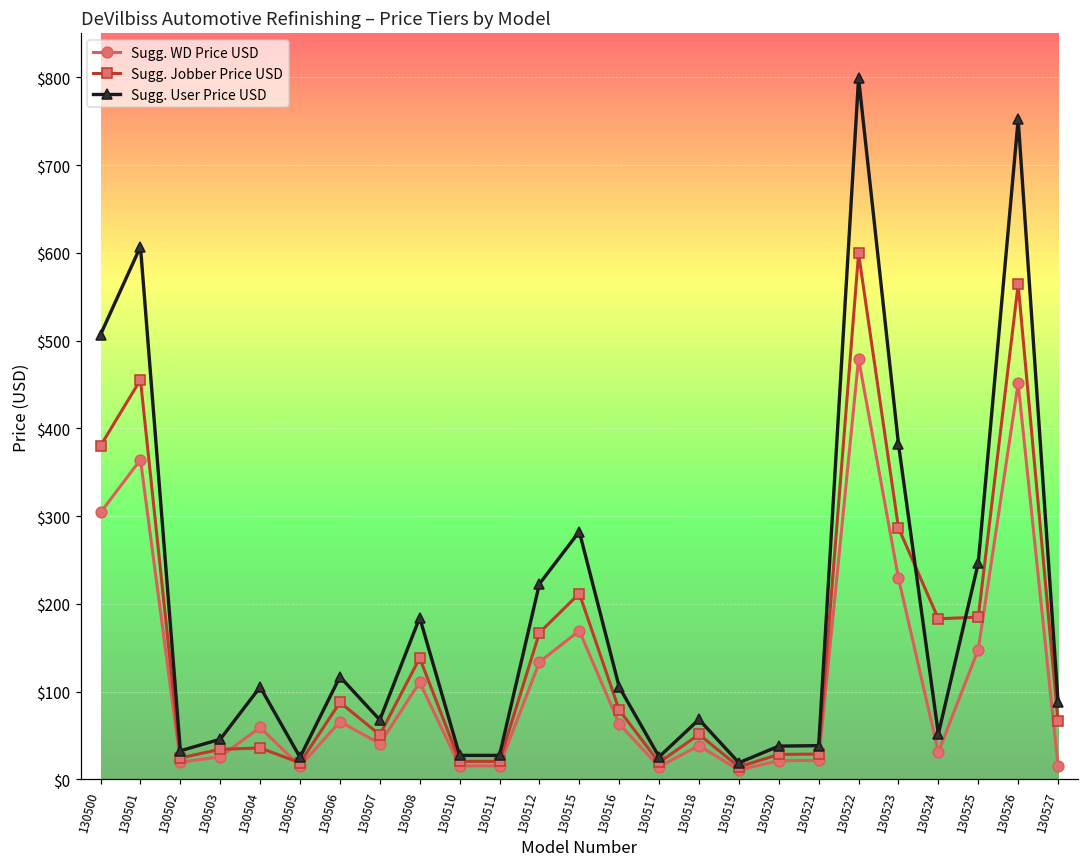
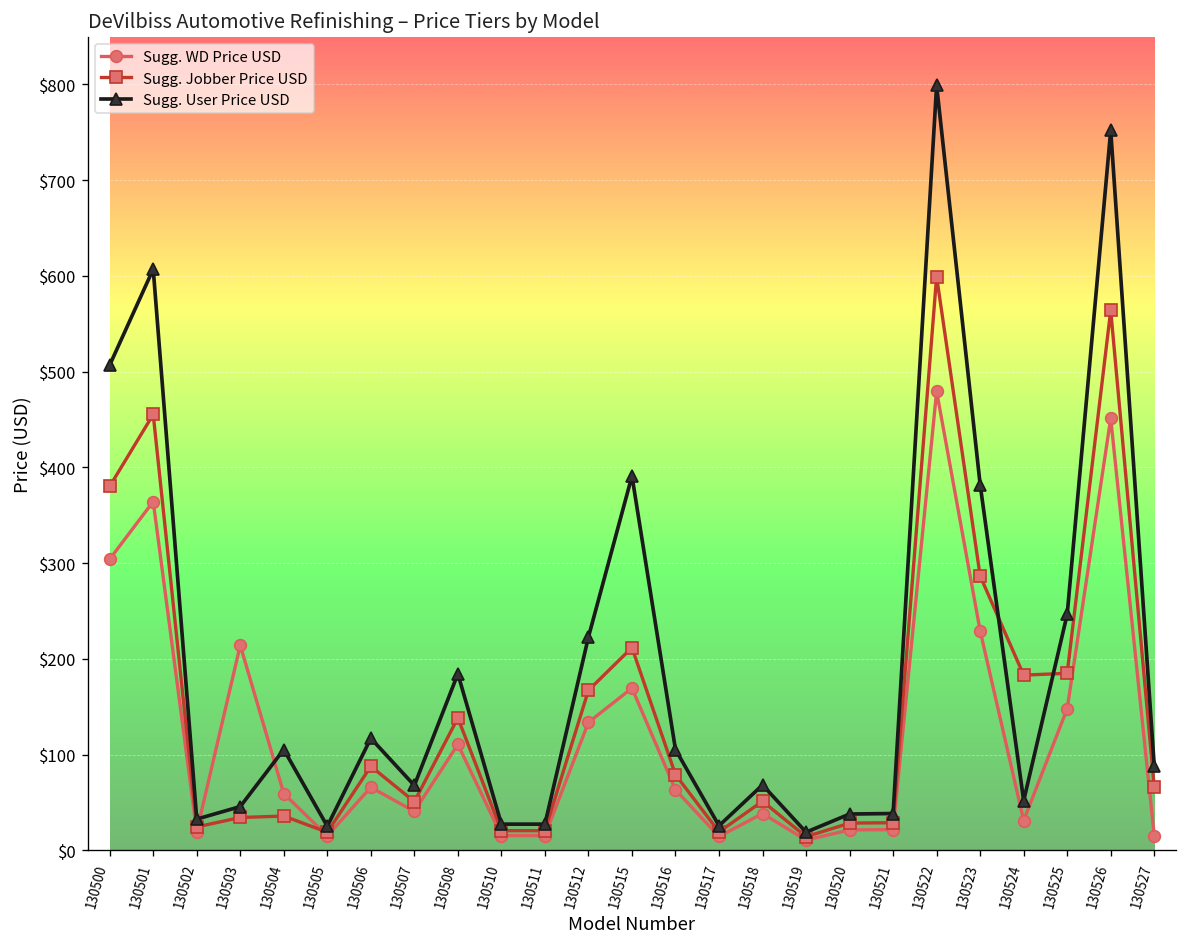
Sugg. WD Price USD, 130503: $30 -> $210
Sugg. User Price USD, 130515: $280 -> $390
